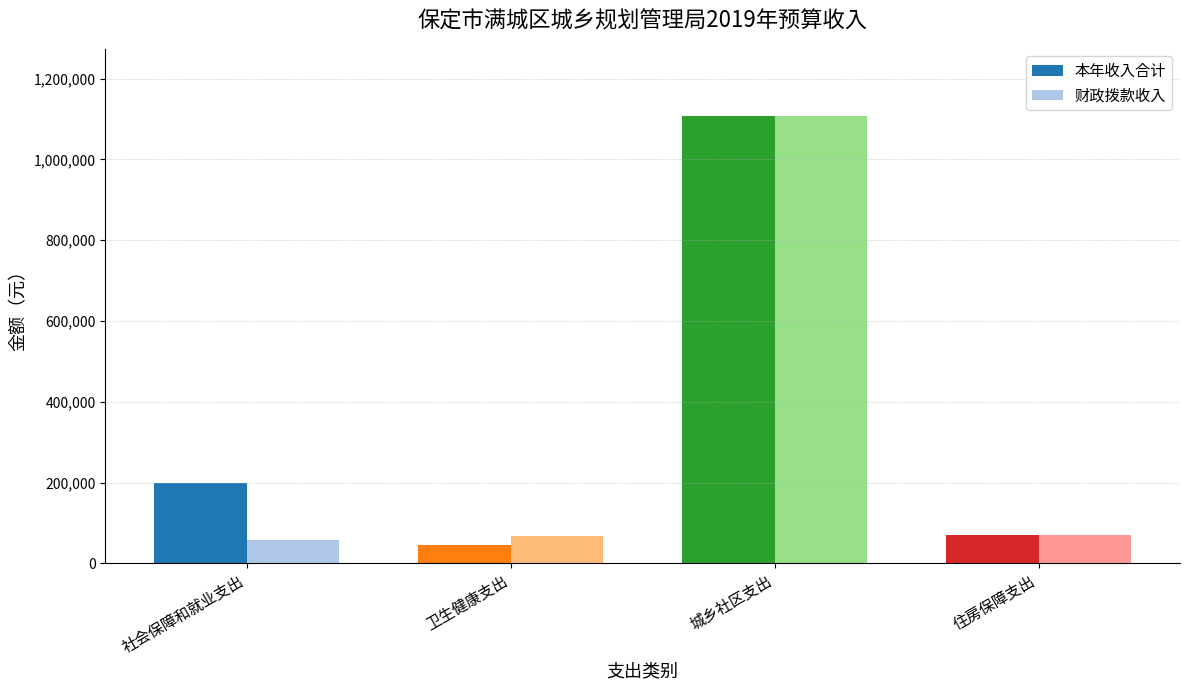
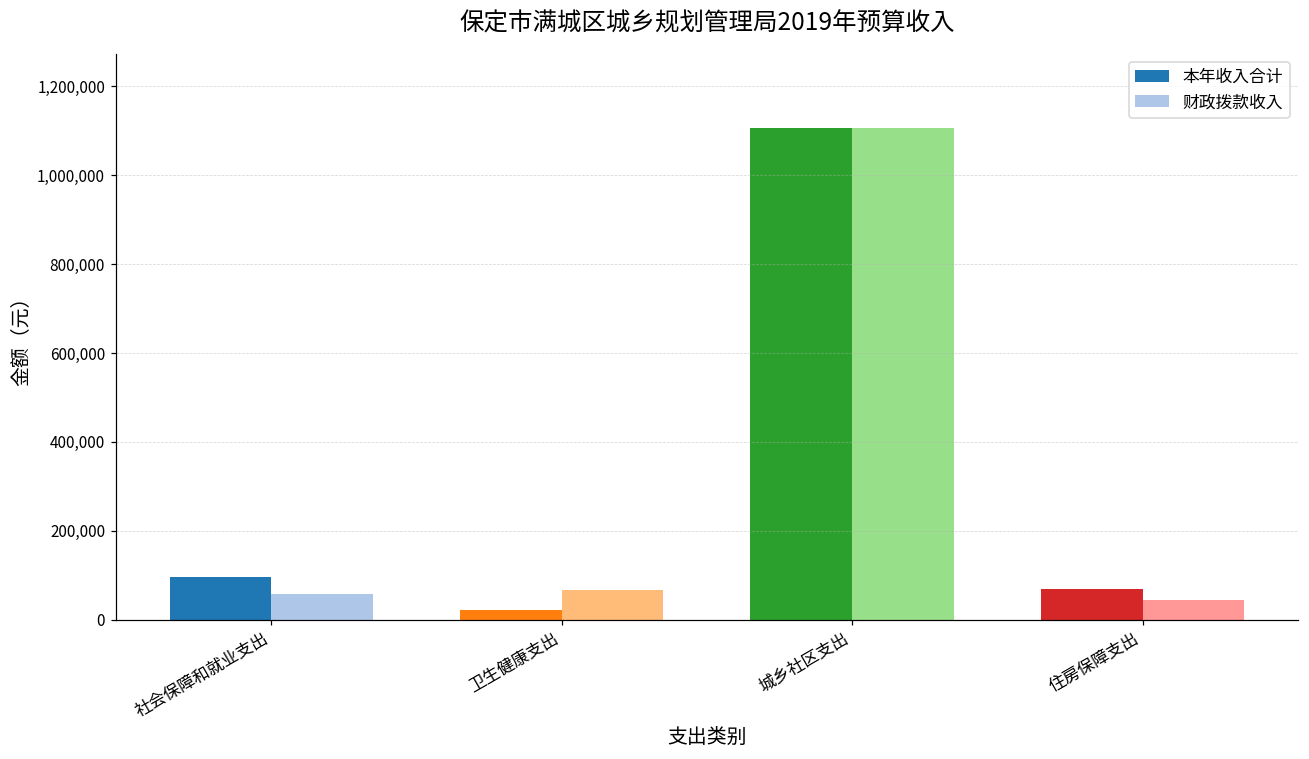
本年收入合计, 社会保障和就业支出: 200,000 -> 100,000
本年收入合计, 卫生健康支出: 40,000 -> 20,000
财政拨款收入, 住房保障支出: 70,000 -> 40,000
